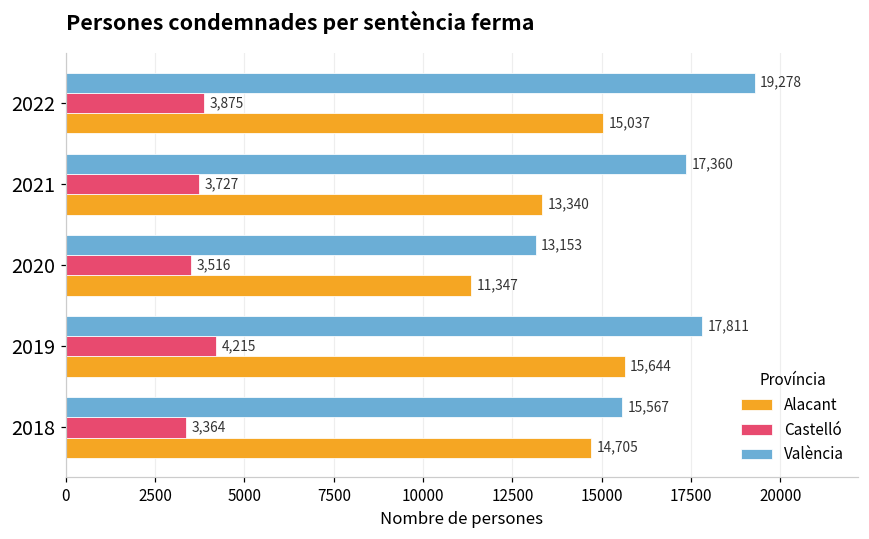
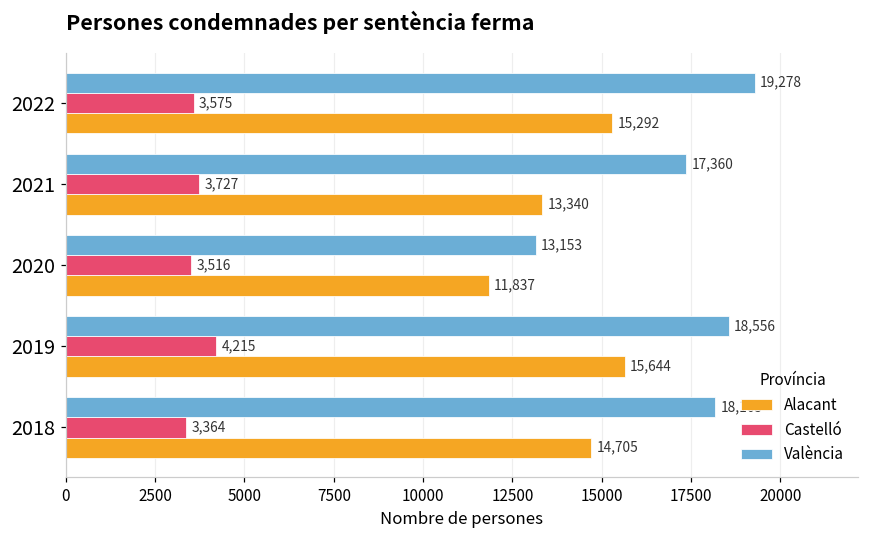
Castelló, 2022: 3,875 -> 3,575
Alacant, 2022: 15,037 -> 15,292
Alacant, 2020: 11,347 -> 11,837
València, 2019: 17,811 -> 18,556
València, 2018: 15,567 -> 18,165
